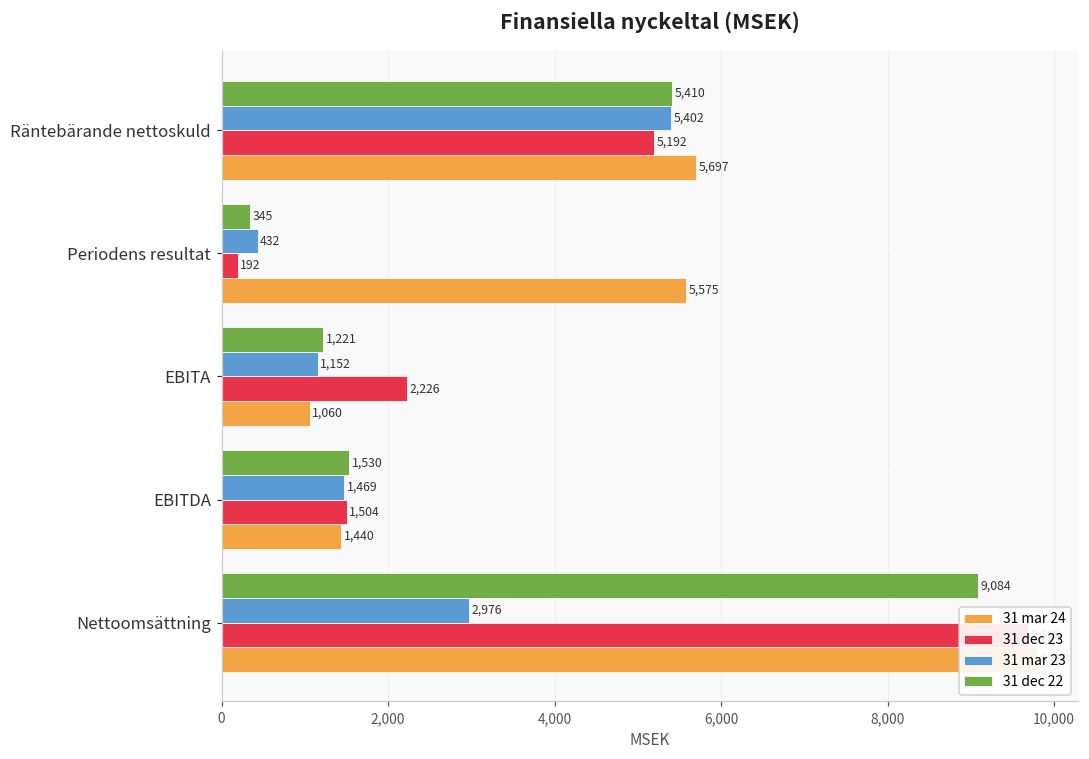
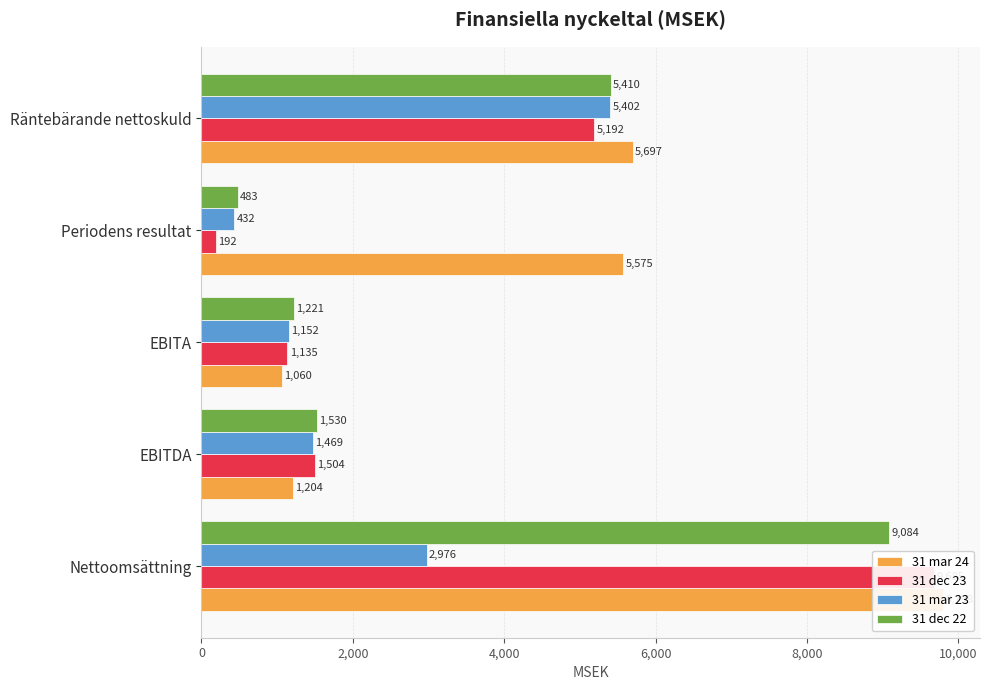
31 dec 22, Periodens resultat: 345 -> 483
31 dec 23, EBITA: 2,226 -> 1,135
31 mar 24, EBITDA: 1,440 -> 1,204
